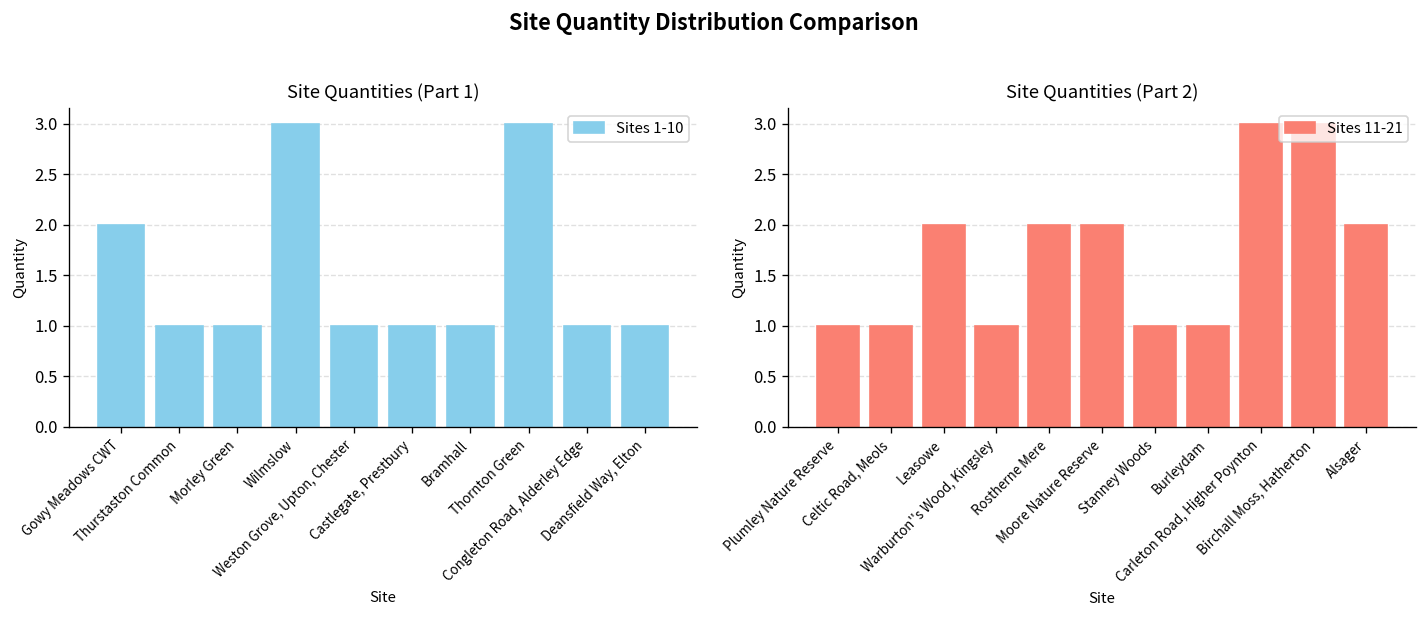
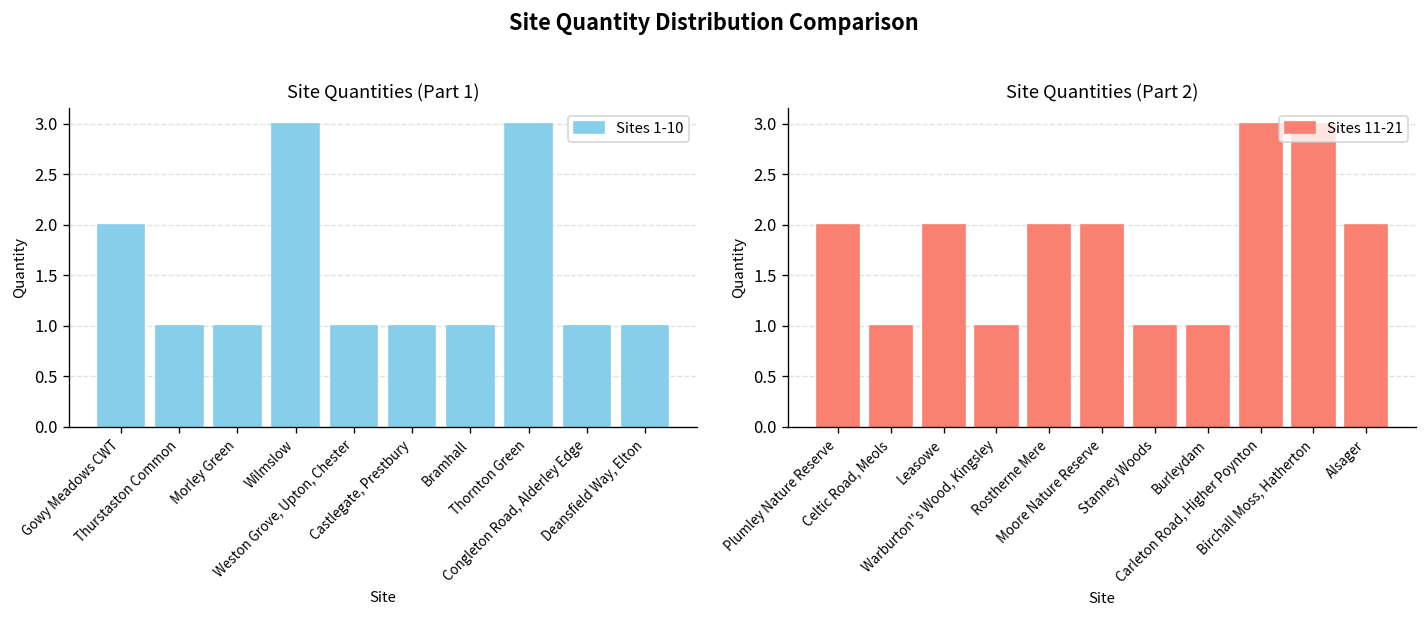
Site Quantities (Part 2), Plumley Nature Reserve: 1 -> 2
